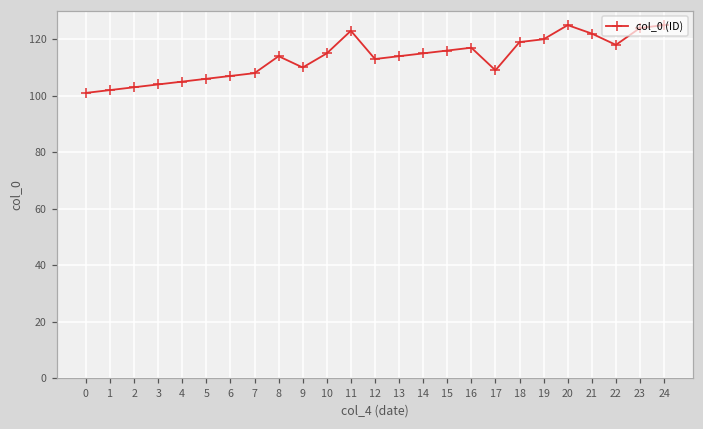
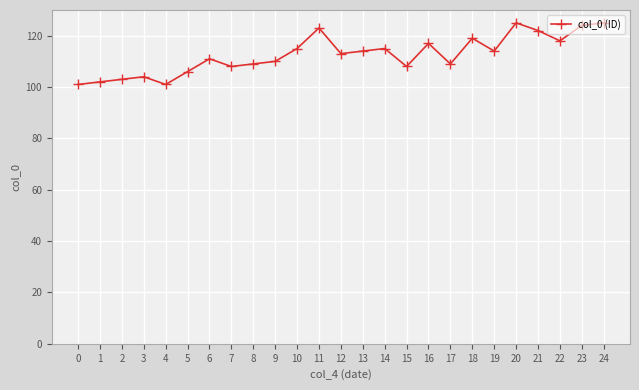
4: 105 -> 101
6: 107 -> 111
8: 114 -> 109
15: 116 -> 108
19: 120 -> 114
